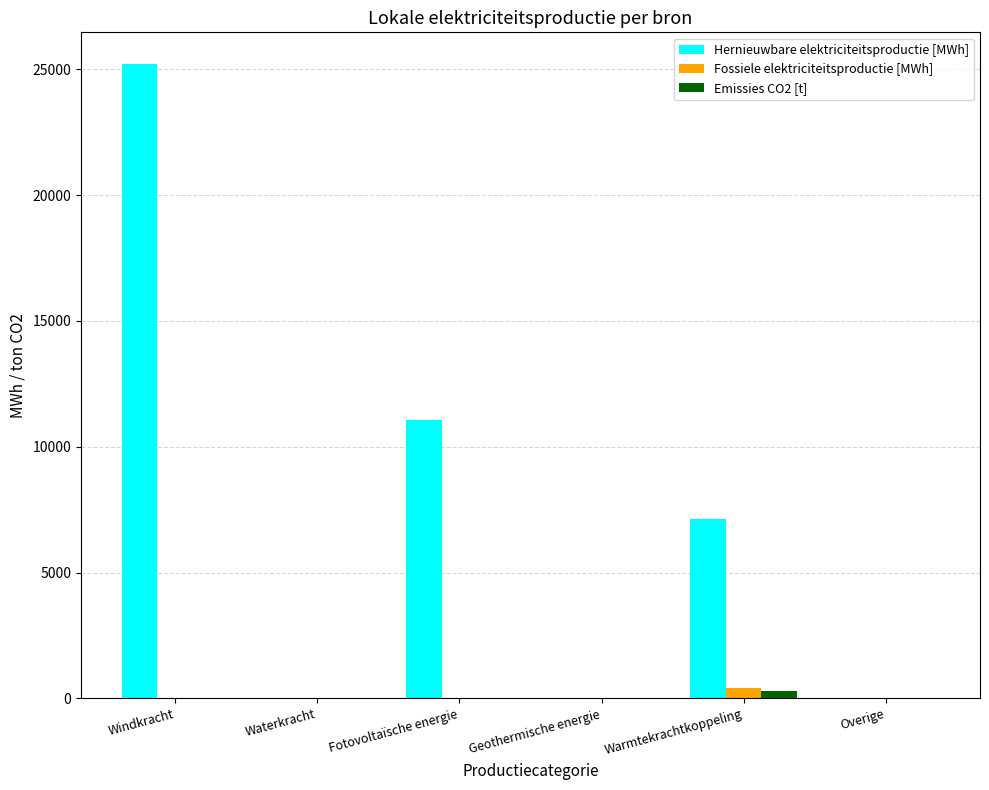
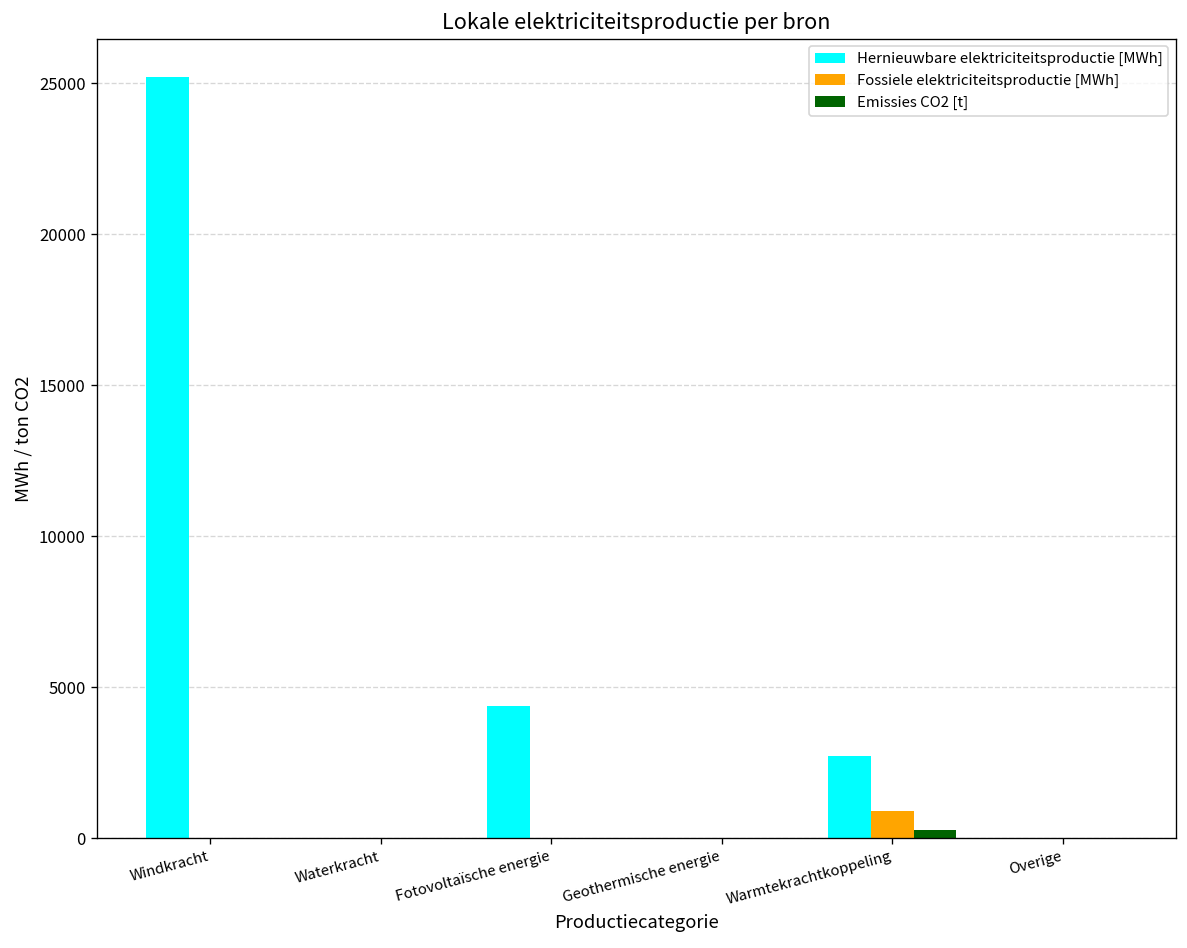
Hernieuwbare elektriciteitsproductie [MWh], Fotovoltaïsche energie: 11100 -> 4400
Hernieuwbare elektriciteitsproductie [MWh], Warmtekrachtkoppeling: 7100 -> 2700
Fossiele elektriciteitsproductie [MWh], Warmtekrachtkoppeling: 400 -> 900
